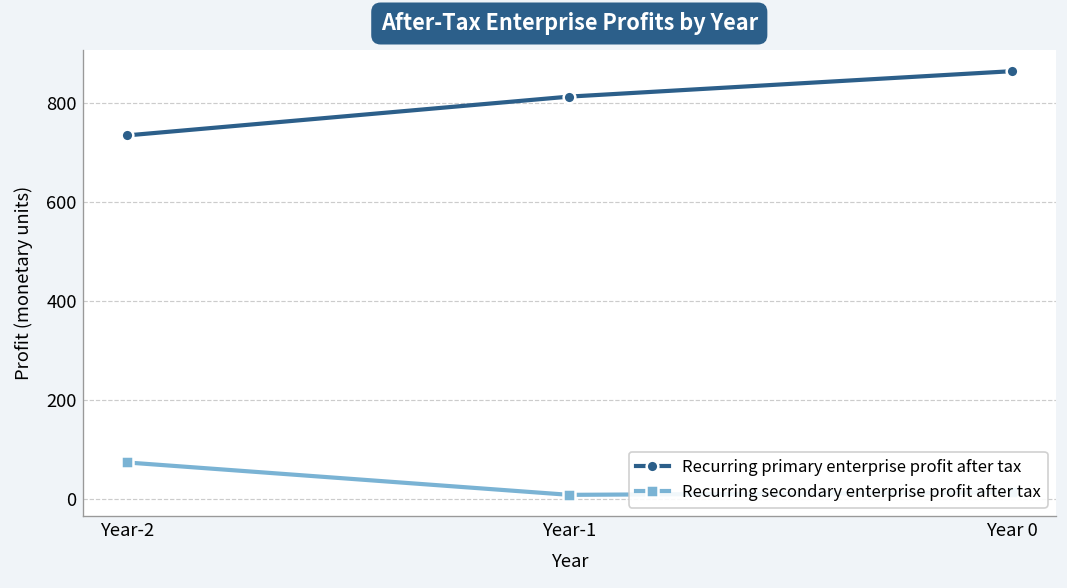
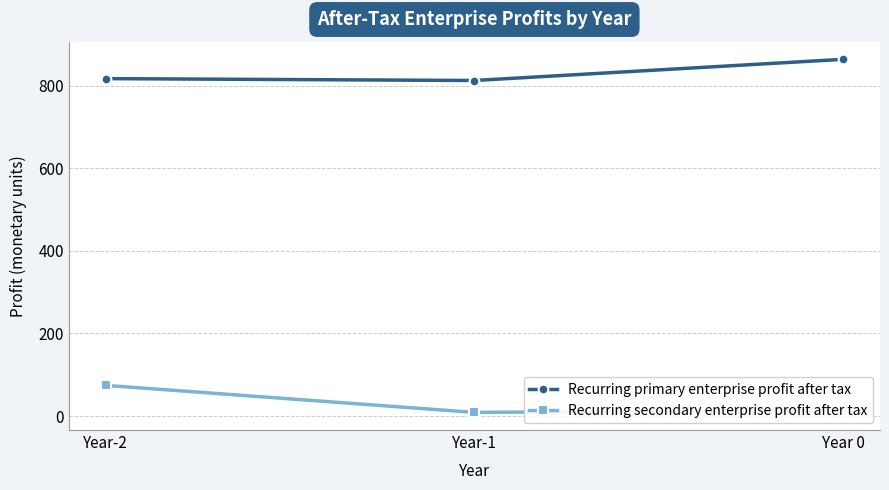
Recurring primary enterprise profit after tax, Year-2: 730 -> 820
